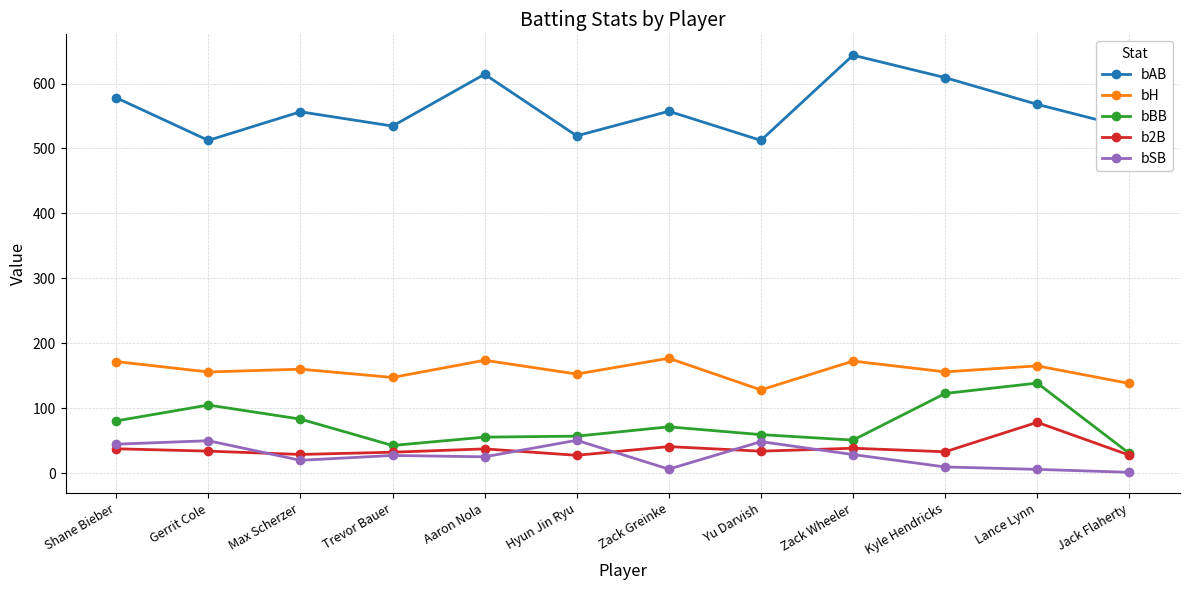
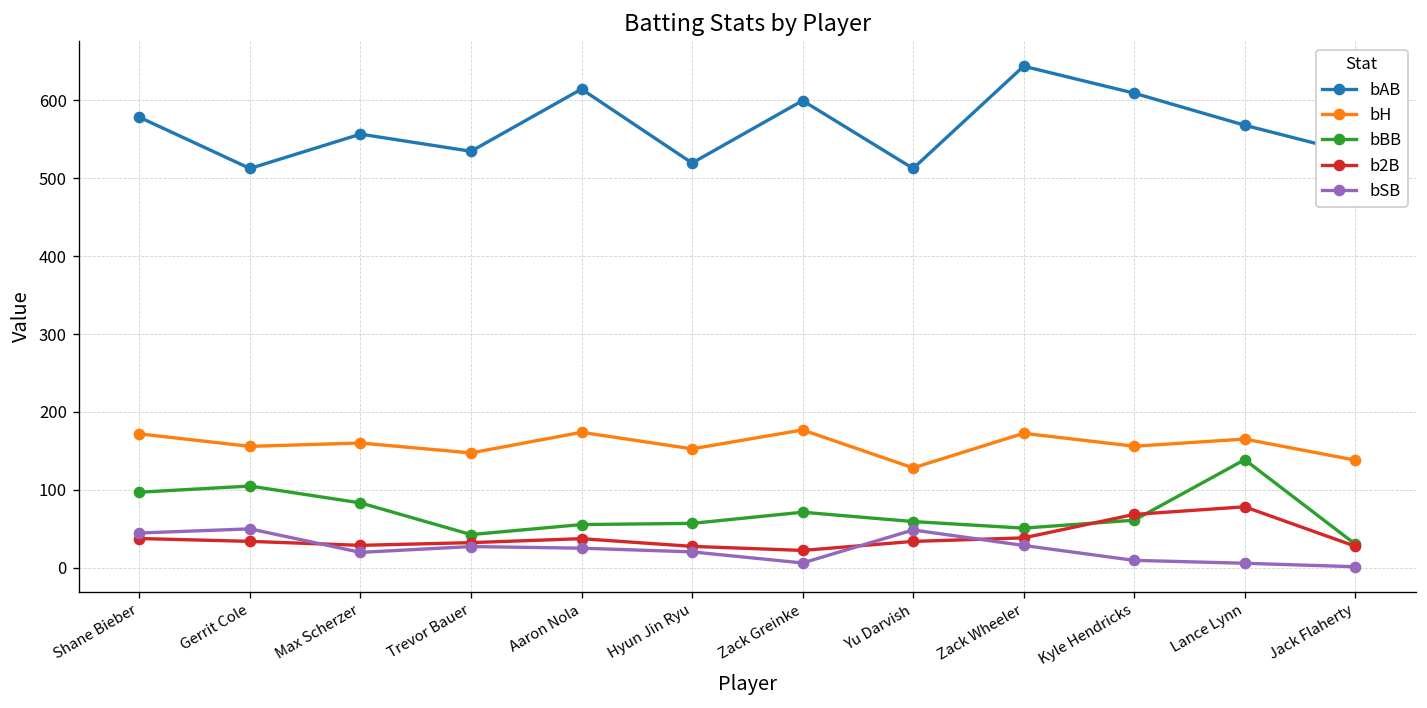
bBB, Shane Bieber: 80 -> 100
bSB, Hyun Jin Ryu: 50 -> 20
bAB, Zack Greinke: 560 -> 600
b2B, Zack Greinke: 40 -> 20
bBB, Kyle Hendricks: 120 -> 60
b2B, Kyle Hendricks: 30 -> 70
